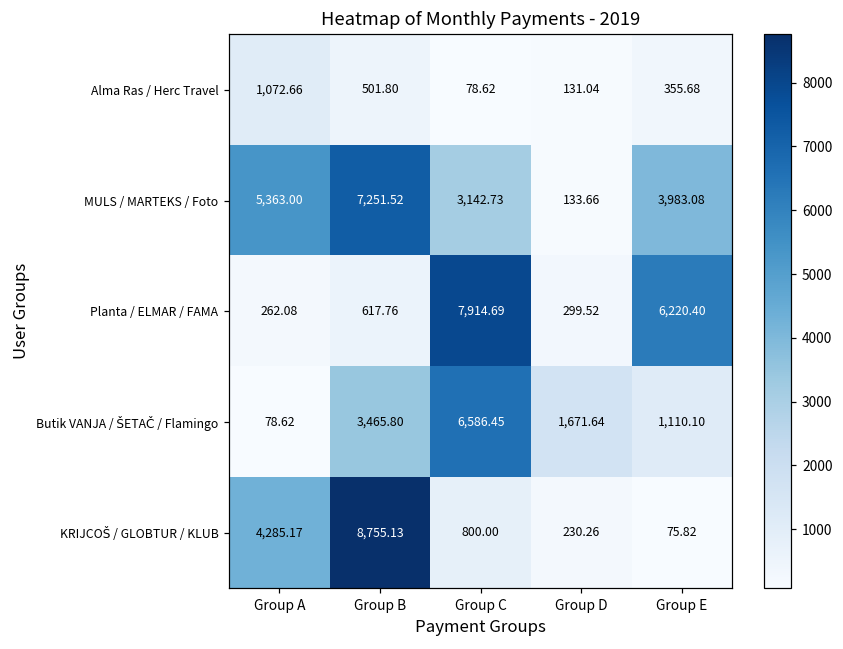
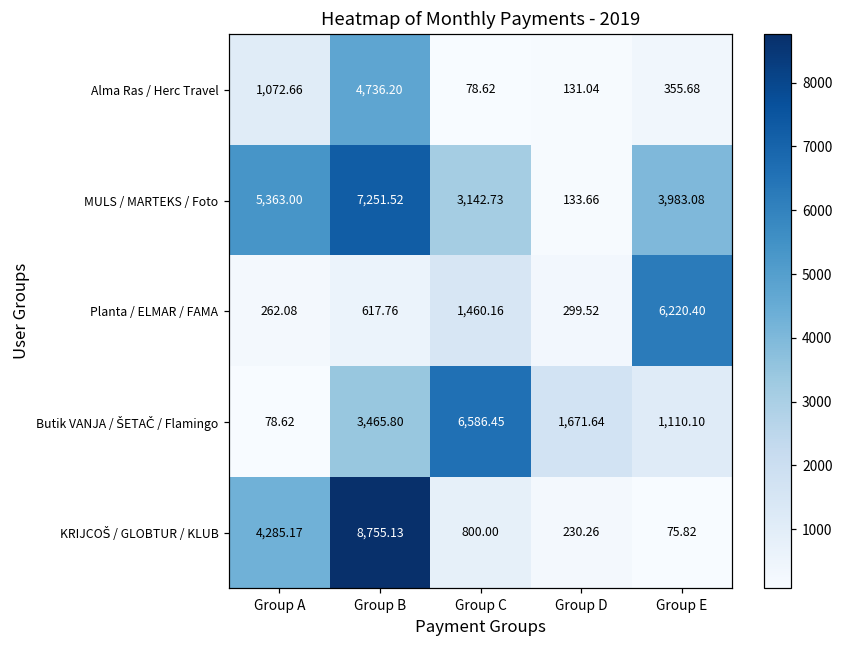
Alma Ras / Herc Travel, Group B: 501.80 -> 4,736.20
Planta / ELMAR / FAMA, Group C: 7,914.69 -> 1,460.16
